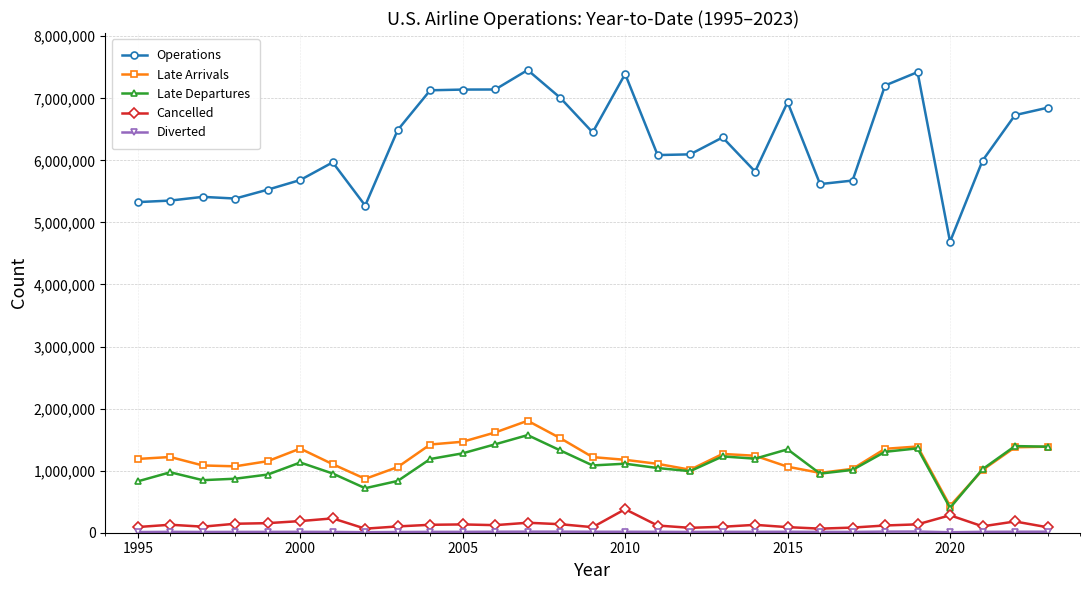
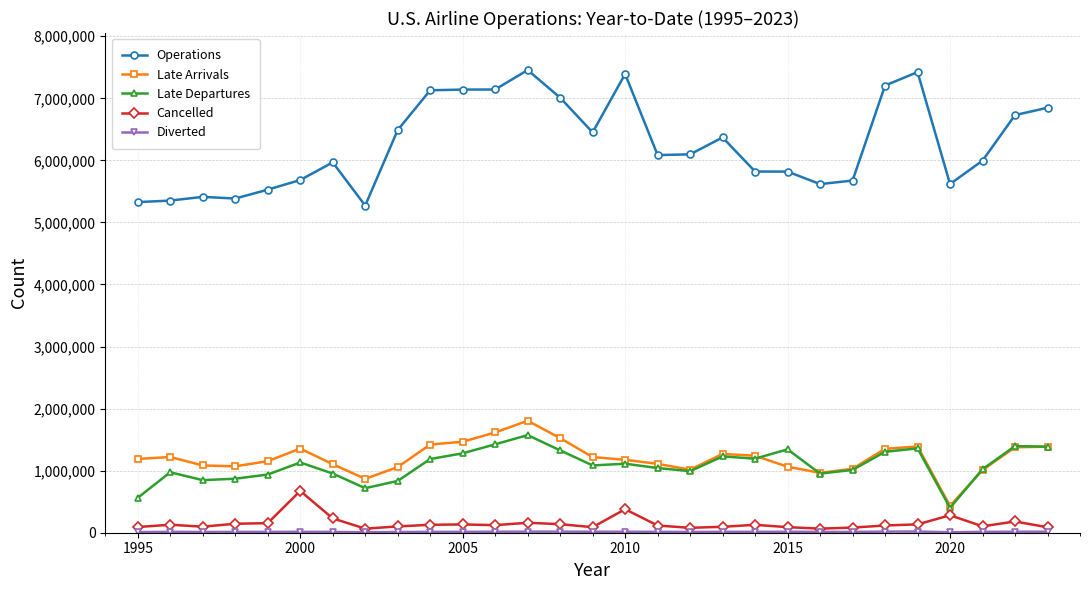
Late Departures, 1995: 800,000 -> 600,000
Cancelled, 2000: 200,000 -> 700,000
Operations, 2015: 6,900,000 -> 5,800,000
Operations, 2020: 4,700,000 -> 5,600,000
